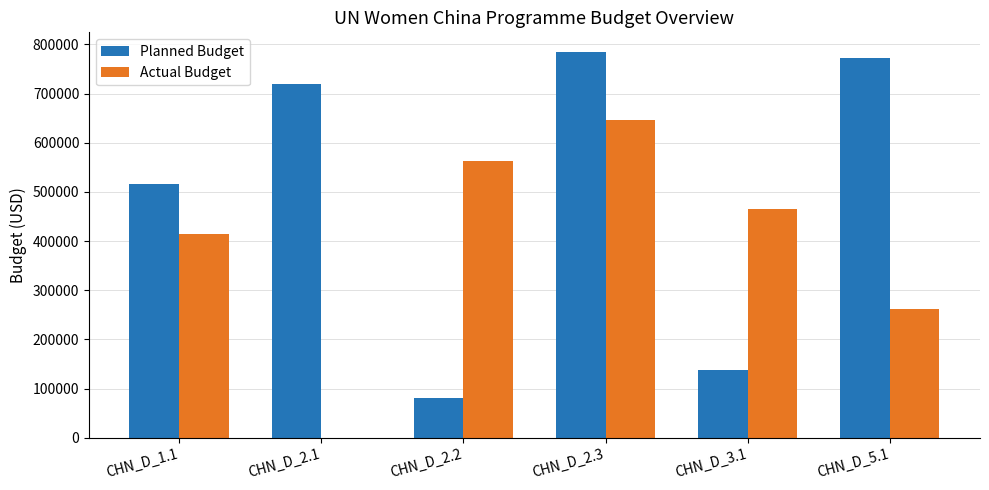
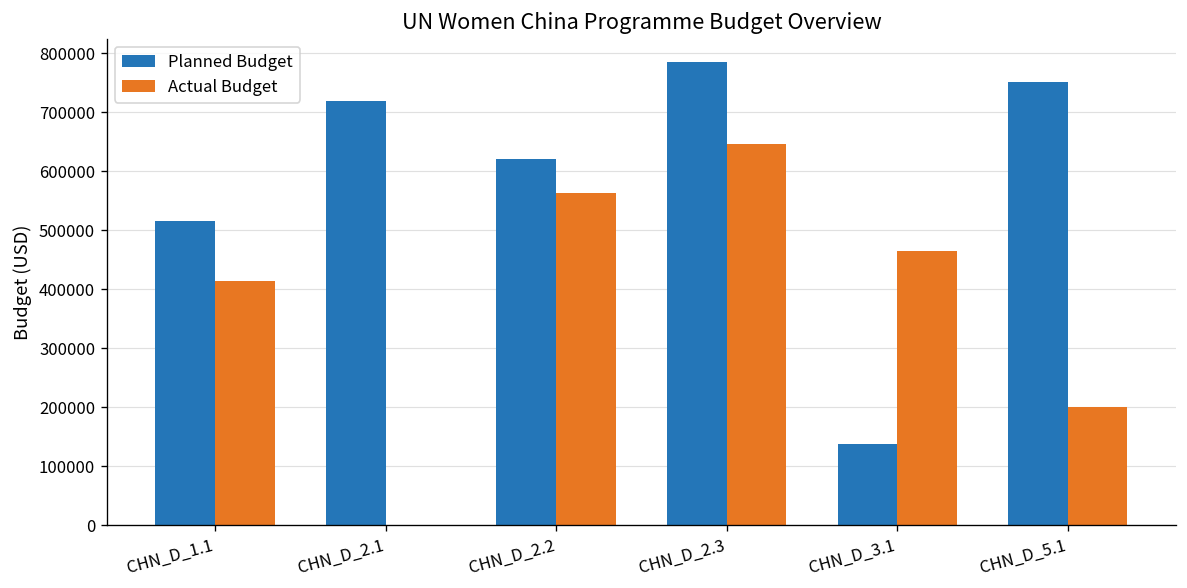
Planned Budget, CHN_D_2.2: 80000 -> 620000
Planned Budget, CHN_D_5.1: 770000 -> 750000
Actual Budget, CHN_D_5.1: 260000 -> 200000
